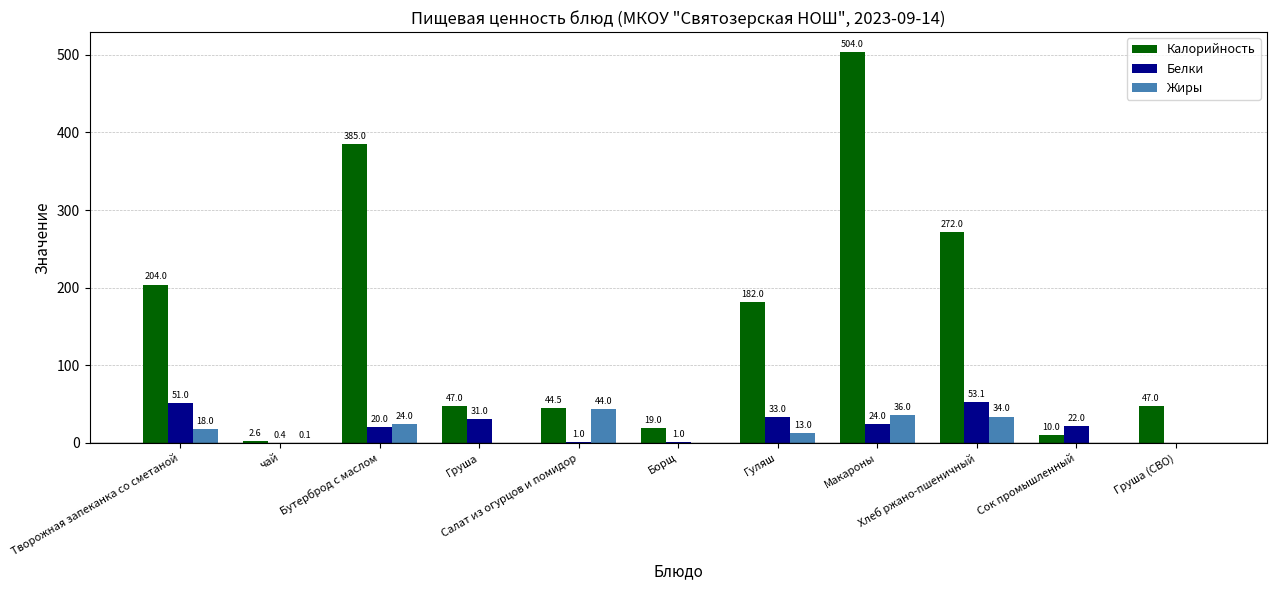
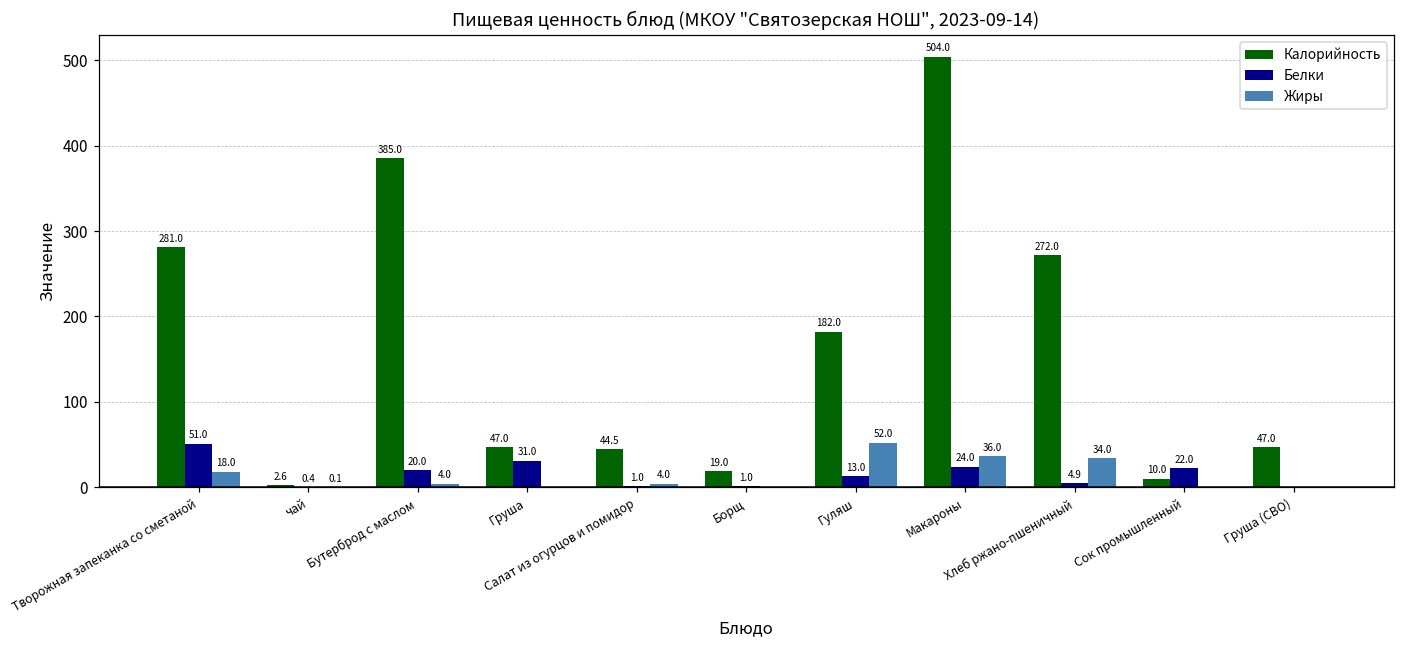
Калорийность, Творожная запеканка со сметаной: 204.0 -> 281.0
Жиры, Бутерброд с маслом: 24.0 -> 4.0
Жиры, Салат из огурцов и помидор: 44.0 -> 4.0
Белки, Гуляш: 33.0 -> 13.0
Жиры, Гуляш: 13.0 -> 52.0
Белки, Хлеб ржано-пшеничный: 53.1 -> 4.9
